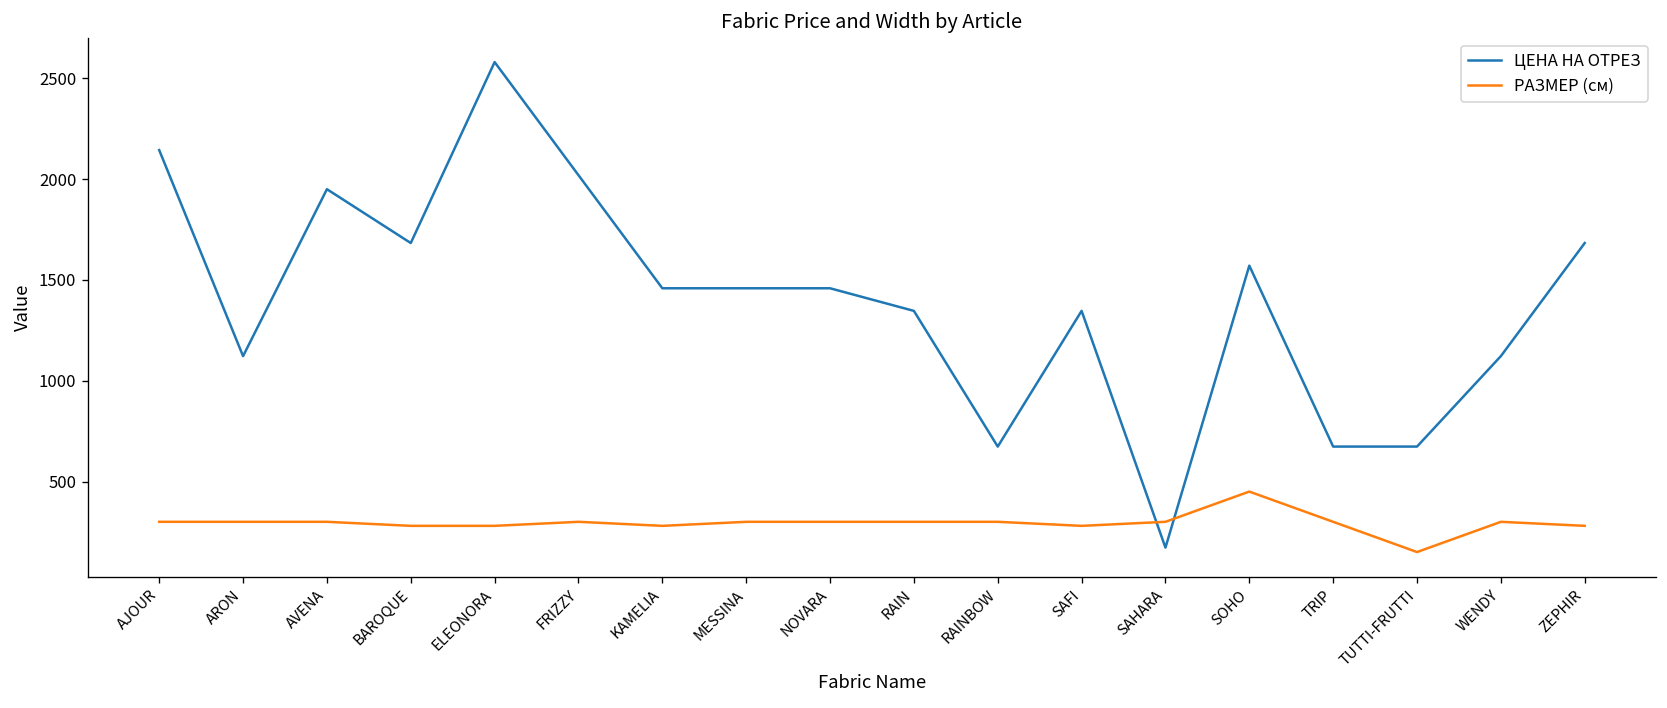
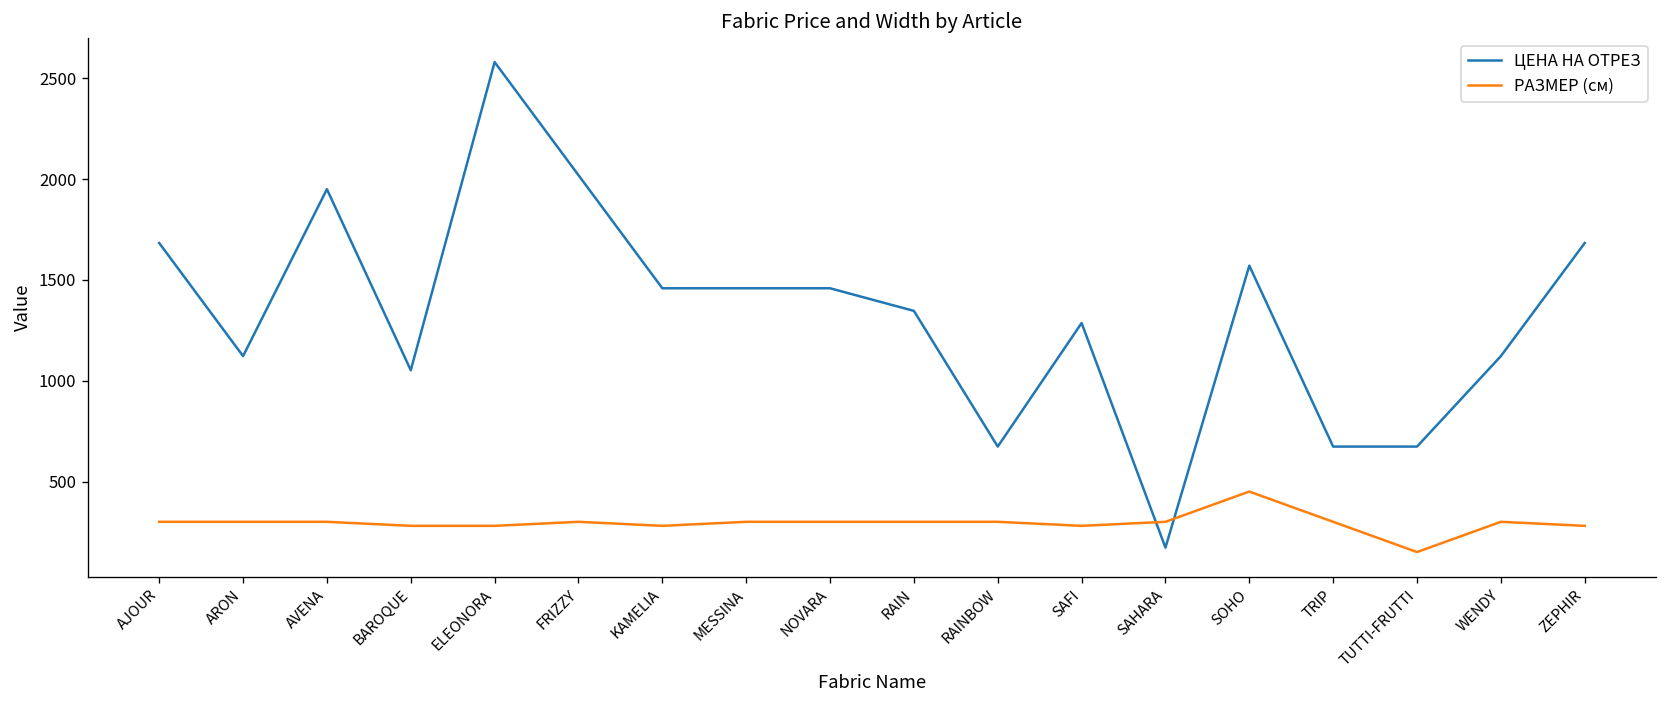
ЦЕНА НА ОТРЕЗ, AJOUR: 2140 -> 1680
ЦЕНА НА ОТРЕЗ, BAROQUE: 1680 -> 1050
ЦЕНА НА ОТРЕЗ, SAFI: 1350 -> 1290
